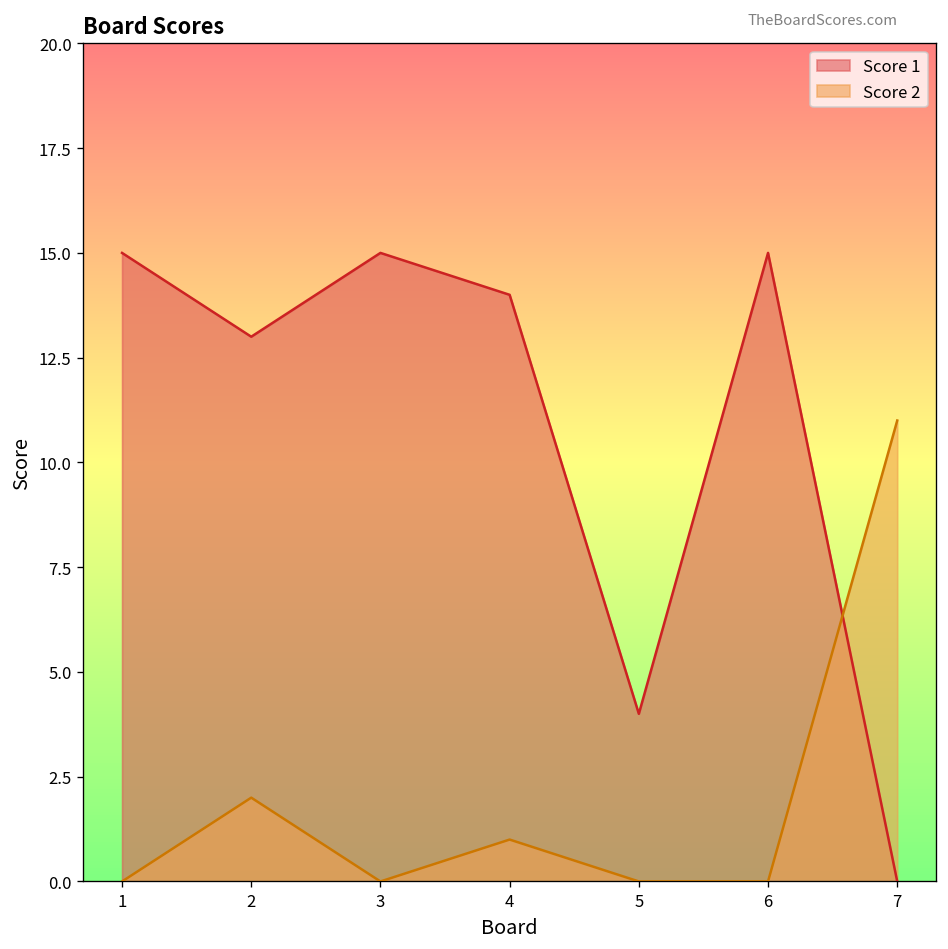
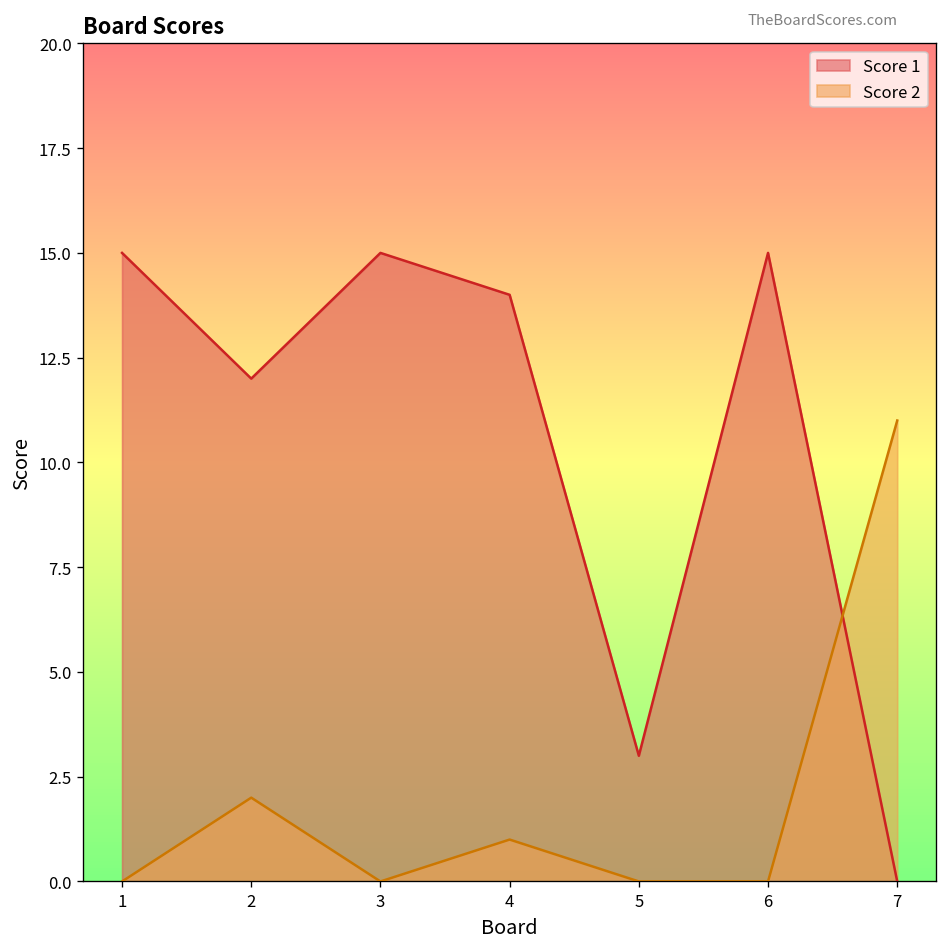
Score 1, 2: 13 -> 12
Score 1, 5: 4 -> 3
